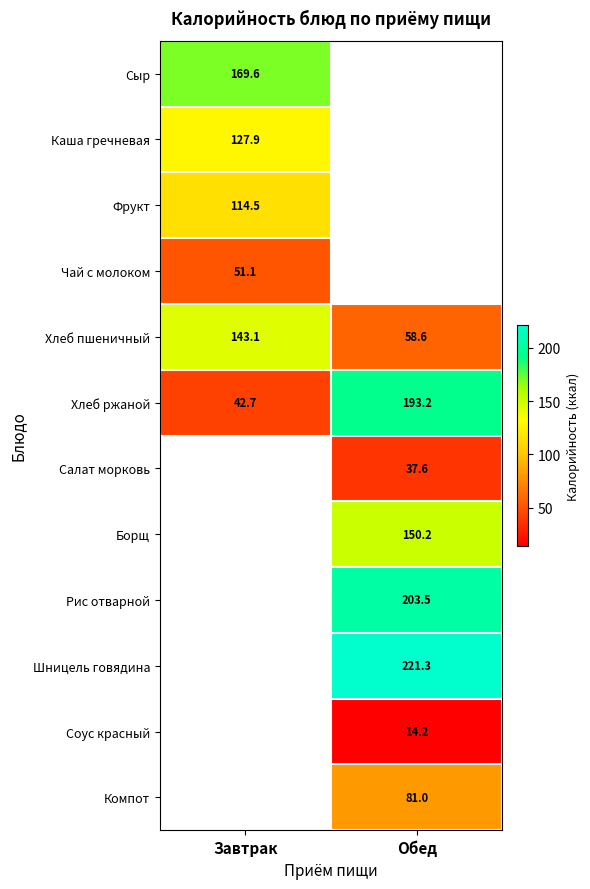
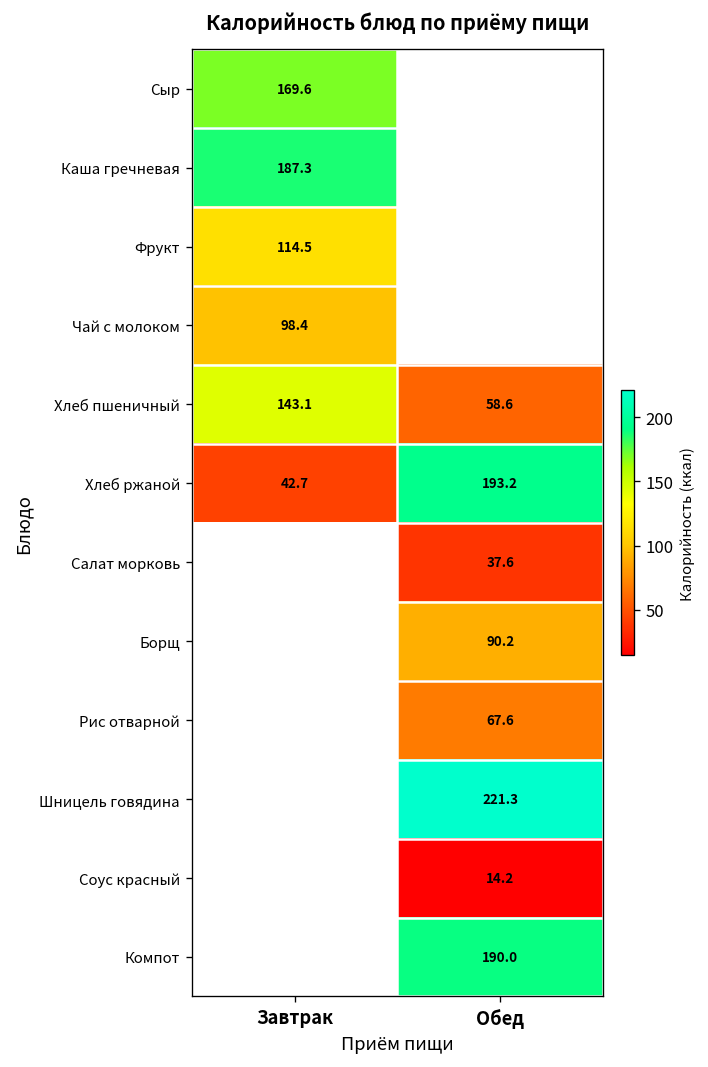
Каша гречневая, Завтрак: 127.9 -> 187.3
Чай с молоком, Завтрак: 51.1 -> 98.4
Борщ, Обед: 150.2 -> 90.2
Рис отварной, Обед: 203.5 -> 67.6
Компот, Обед: 81.0 -> 190.0
